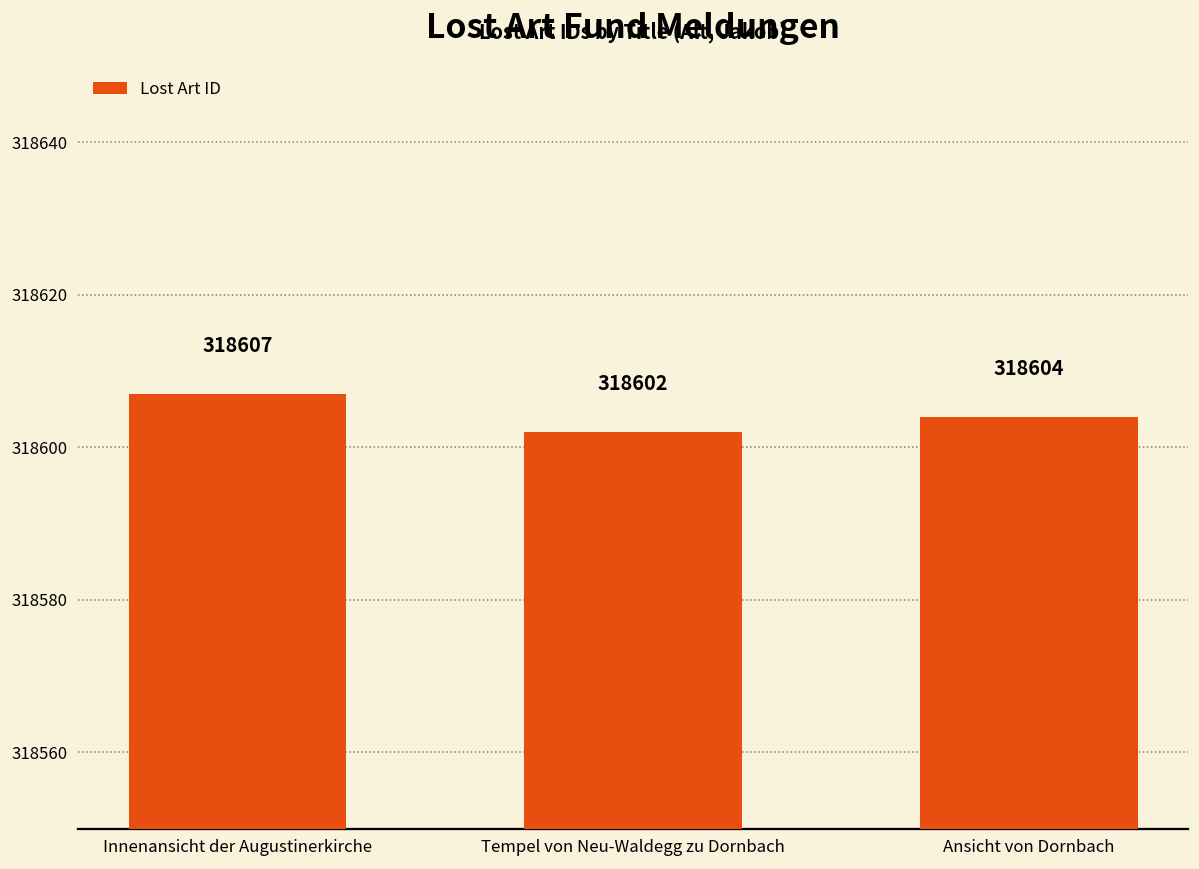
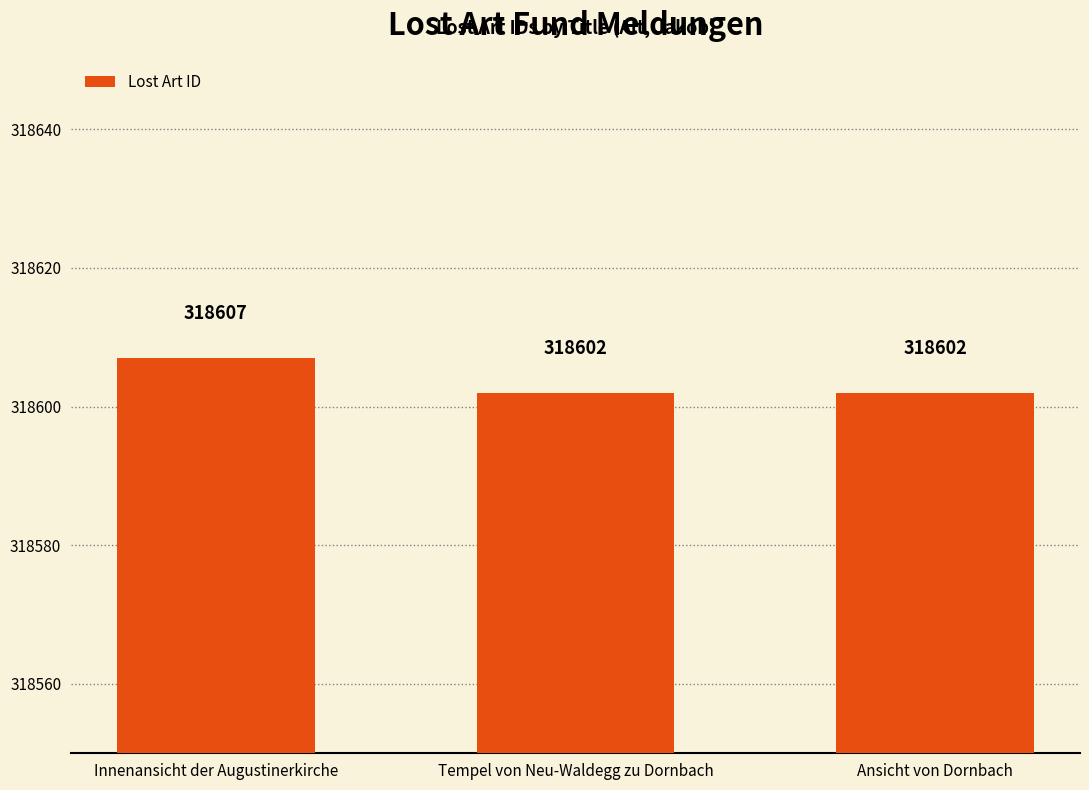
Ansicht von Dornbach: 318604 -> 318602
